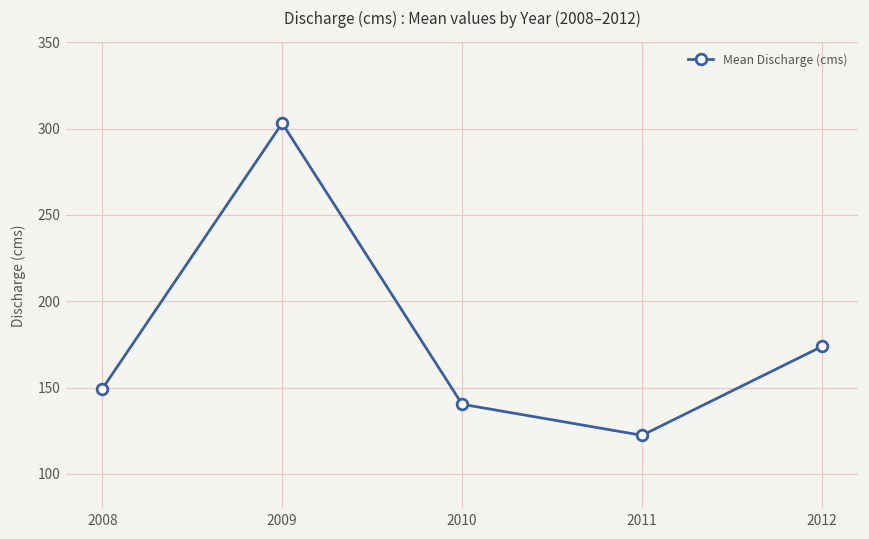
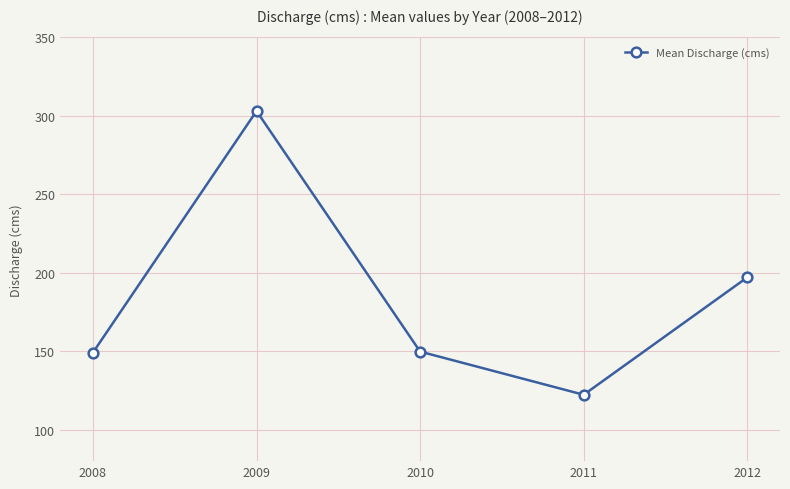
2010: 140 -> 150
2012: 174 -> 197
